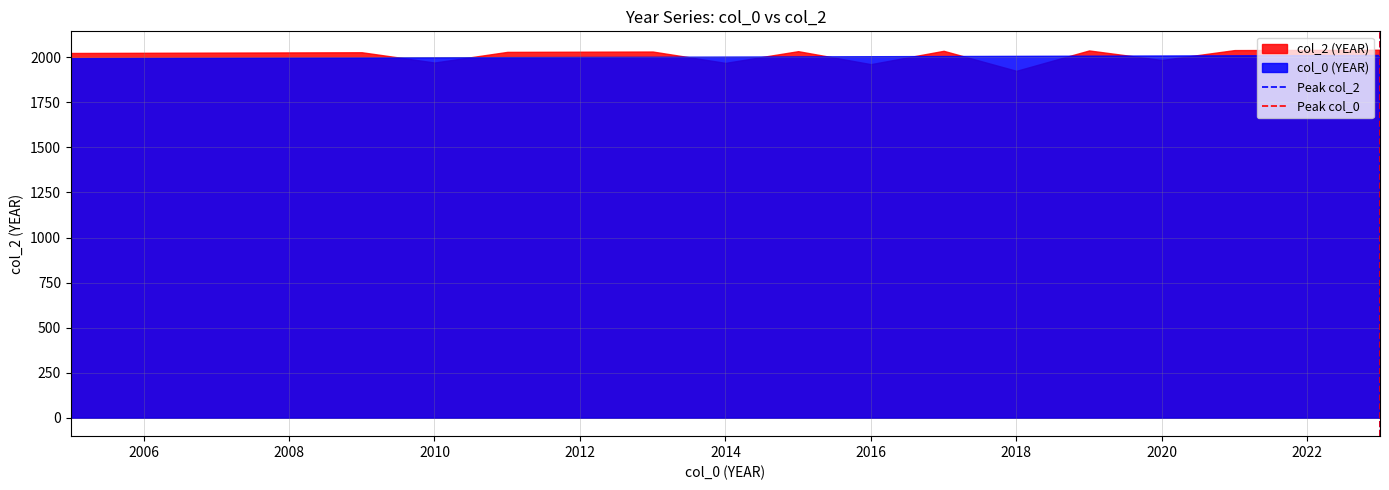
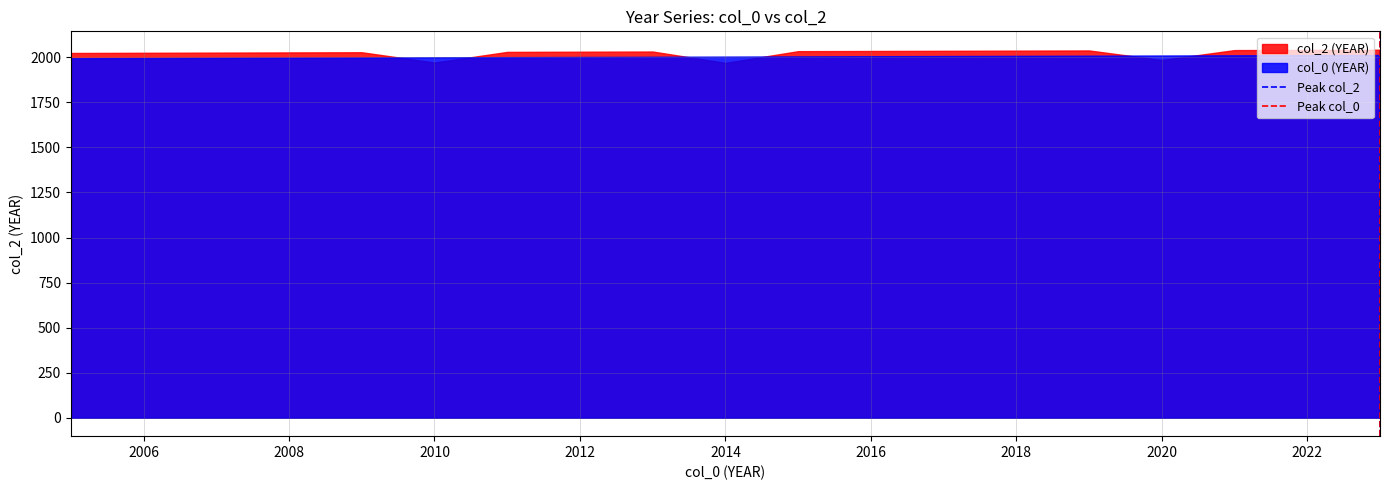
col_2 (YEAR), 2016: 1960 -> 2040
col_2 (YEAR), 2018: 1930 -> 2040
